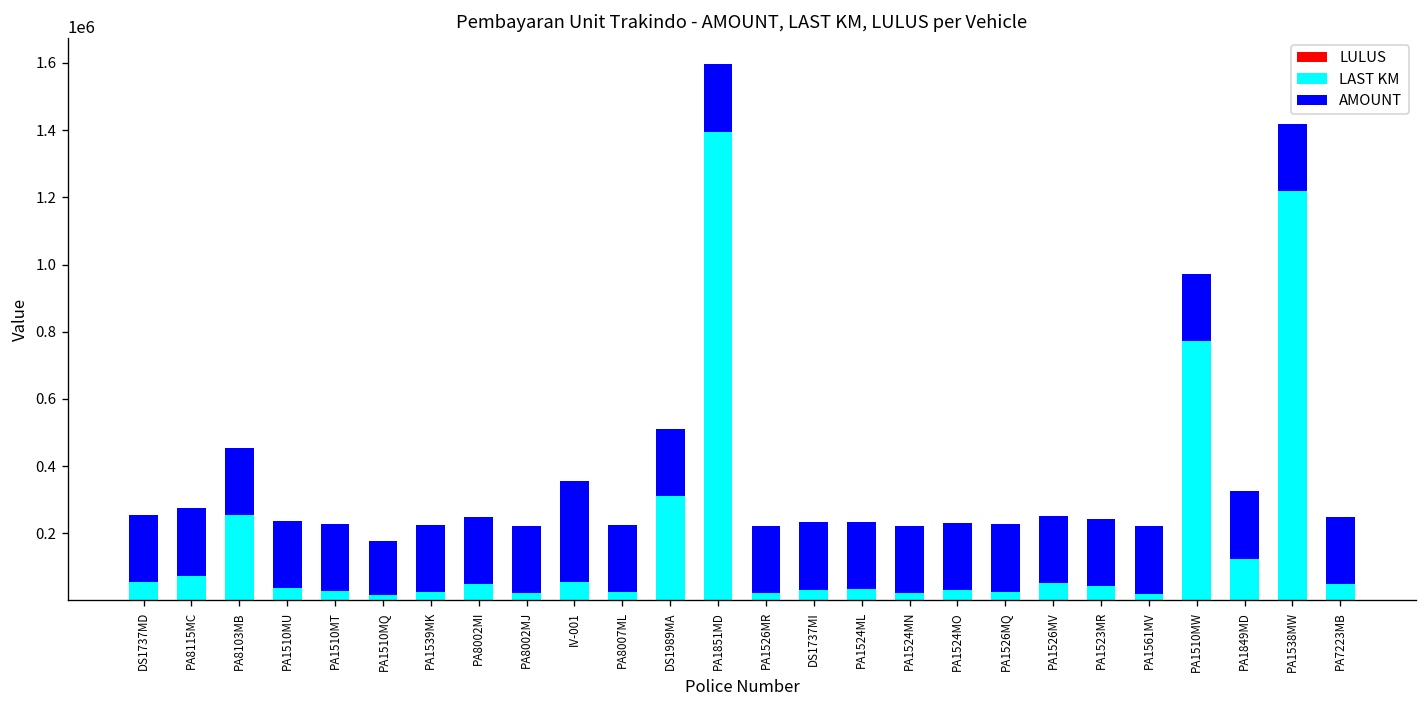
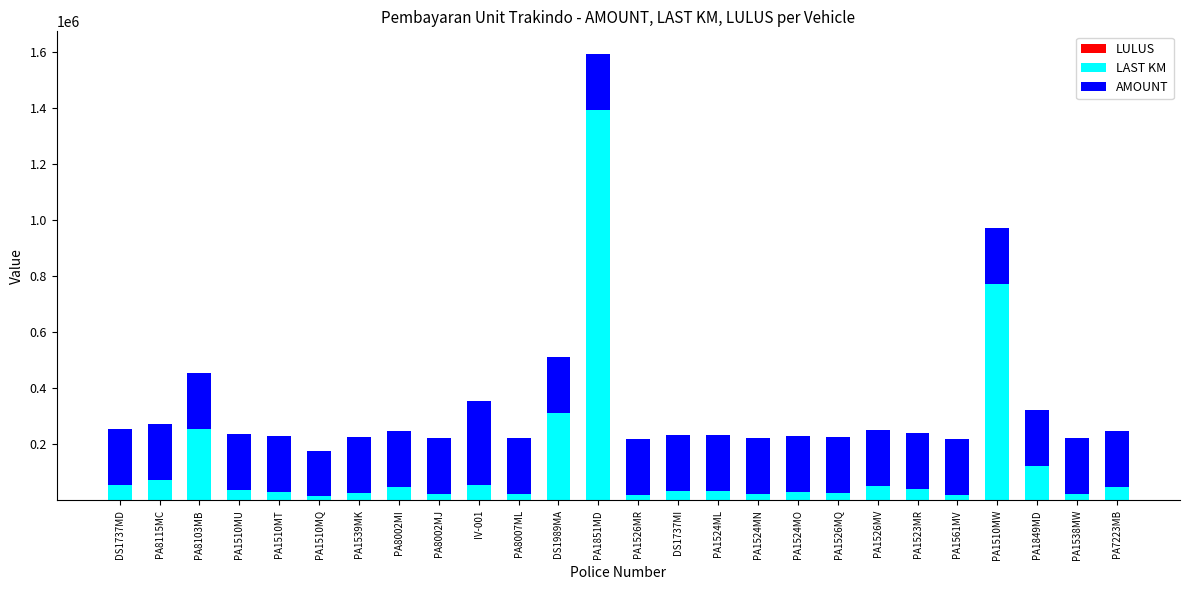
LAST KM, PA1538MW: 1220000 -> 20000
